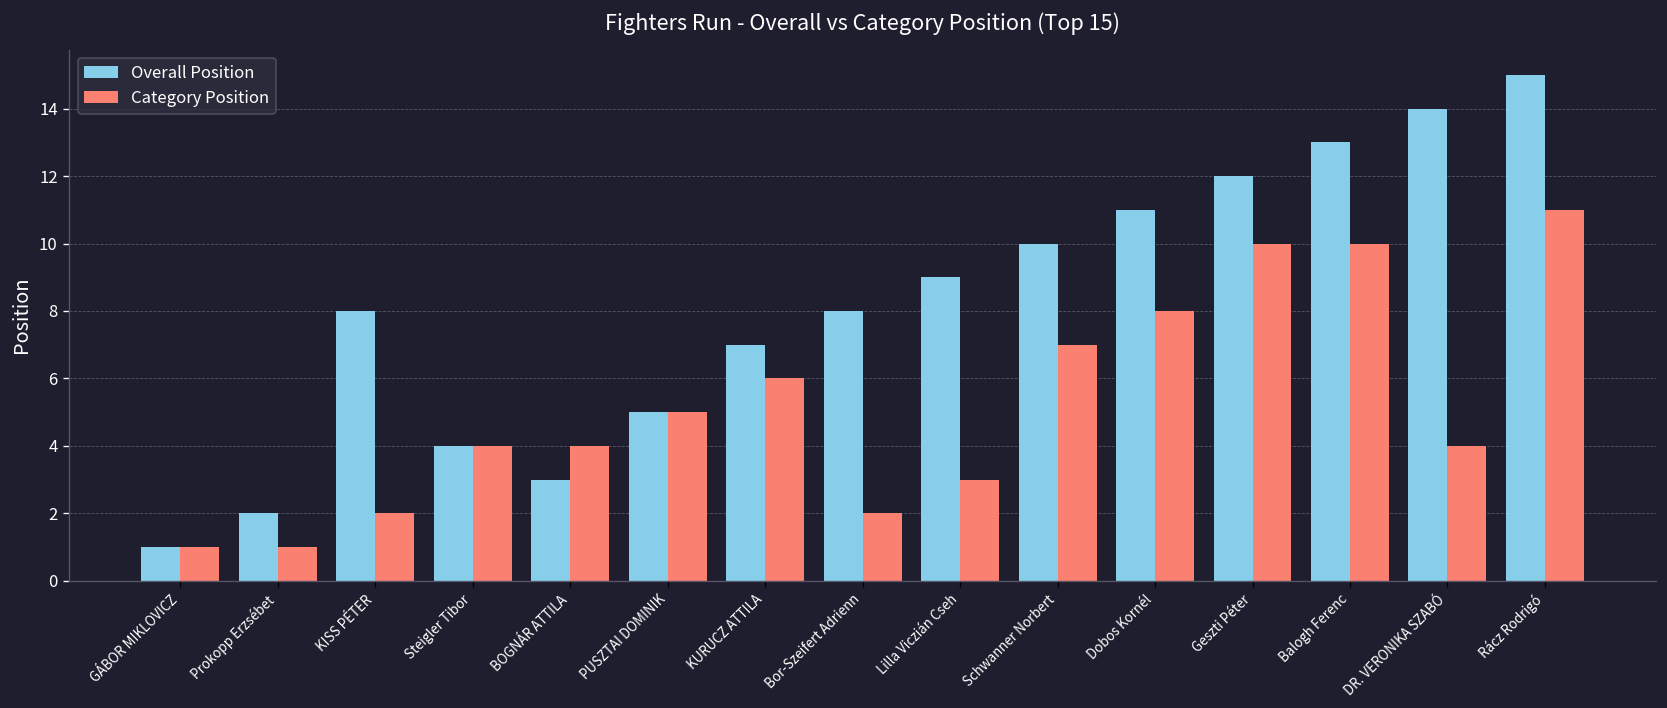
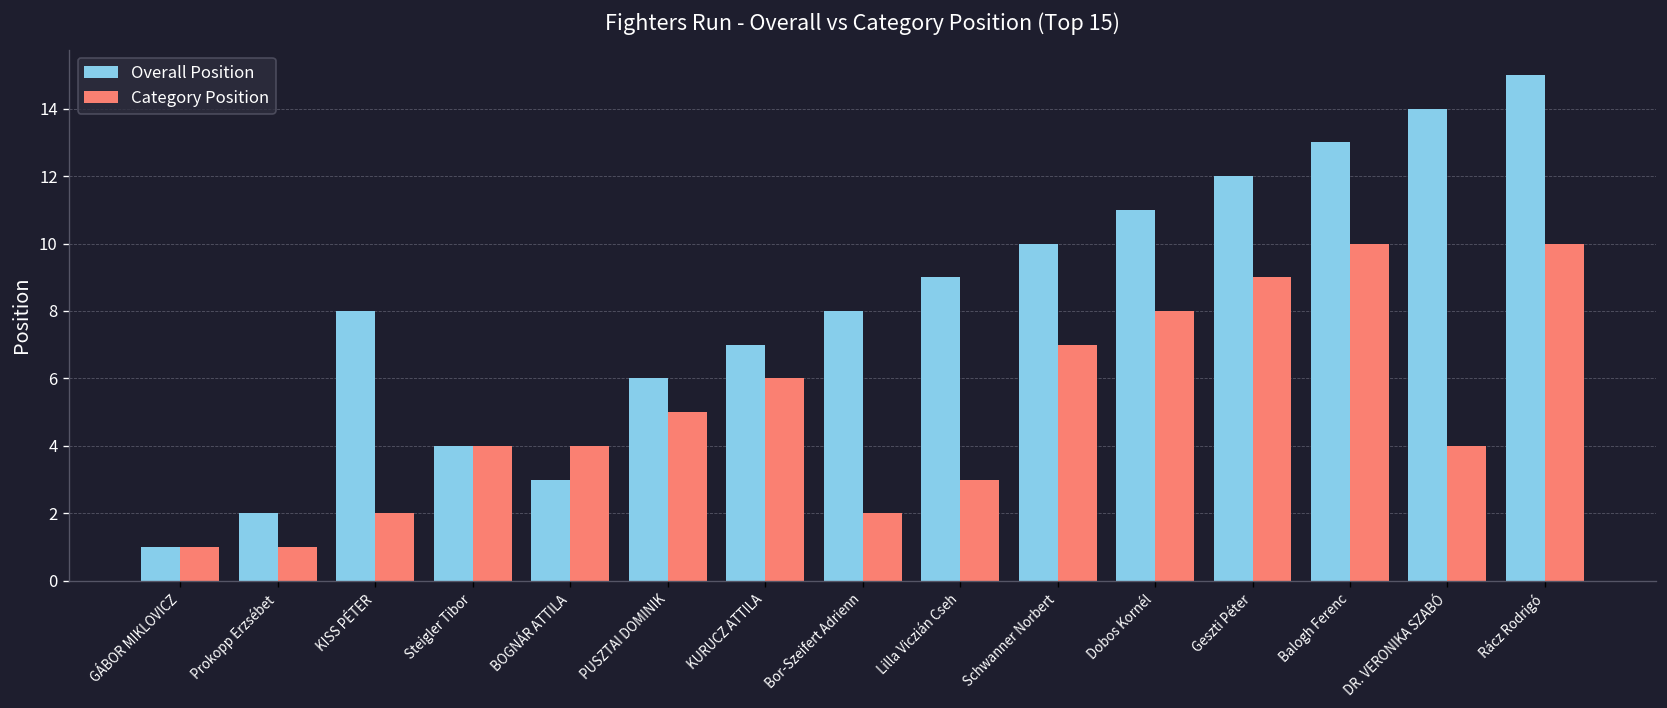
Overall Position, PUSZTAI DOMINIK: 5 -> 6
Category Position, Geszti Péter: 10 -> 9
Category Position, Rácz Rodrigó: 11 -> 10
